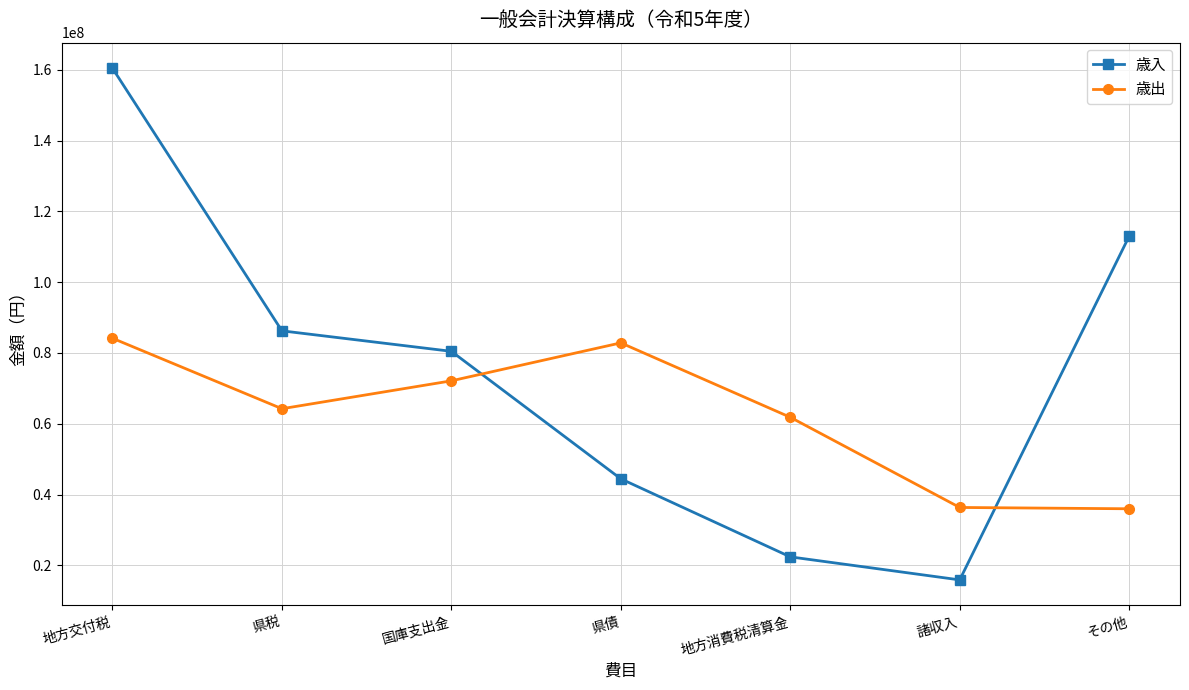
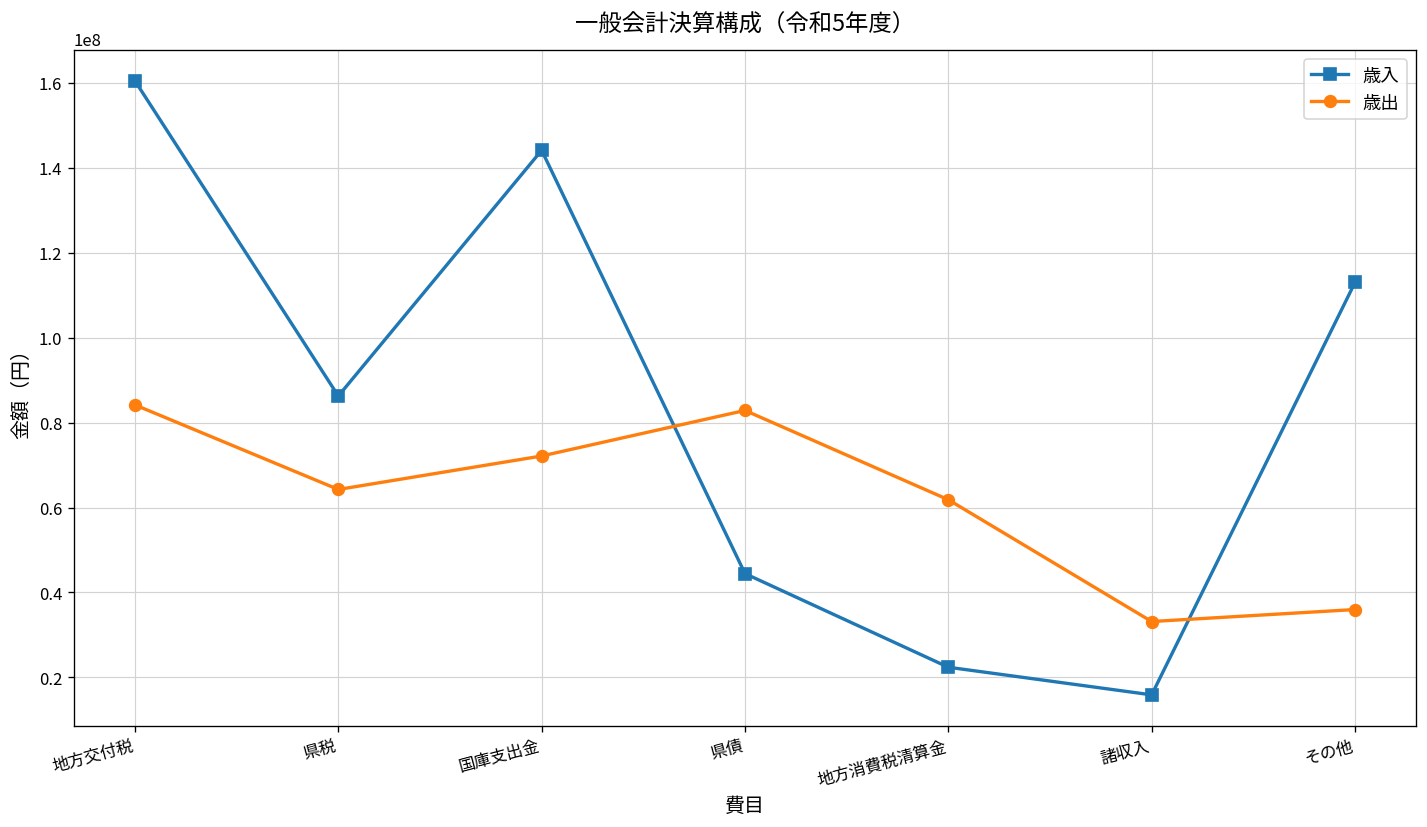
歳入, 国庫支出金: 80000000 -> 144000000
歳出, 諸収入: 36000000 -> 33000000
